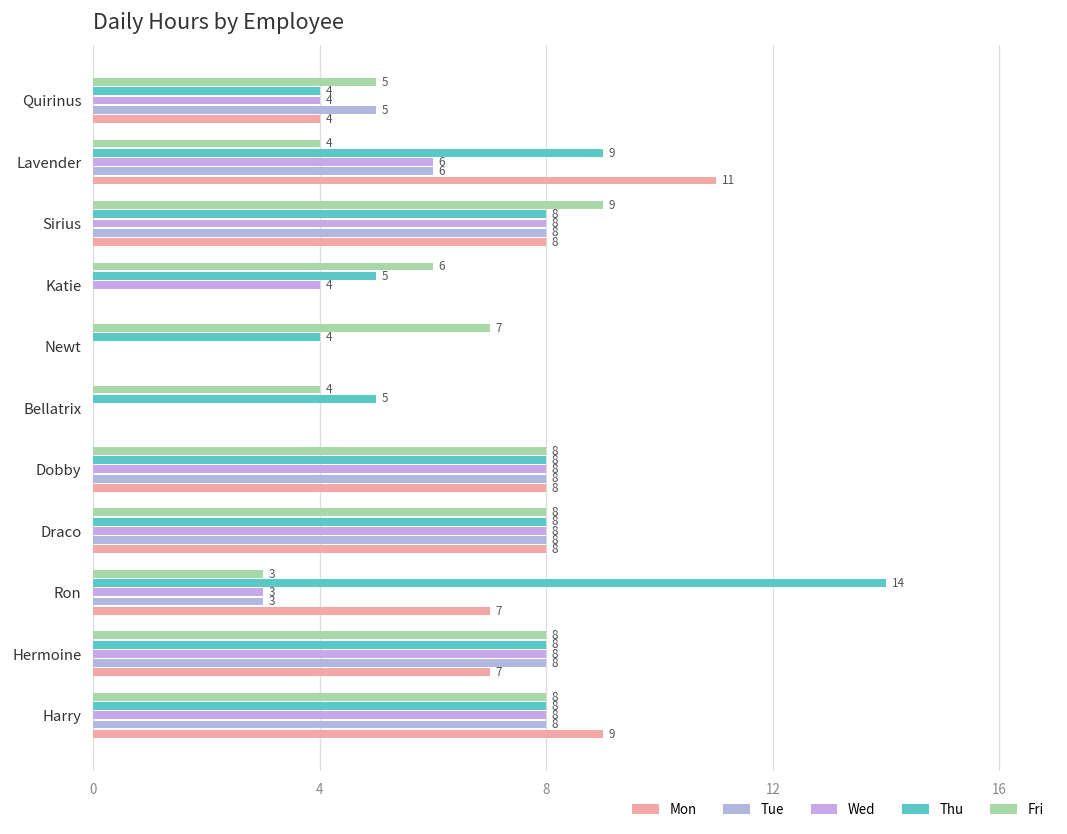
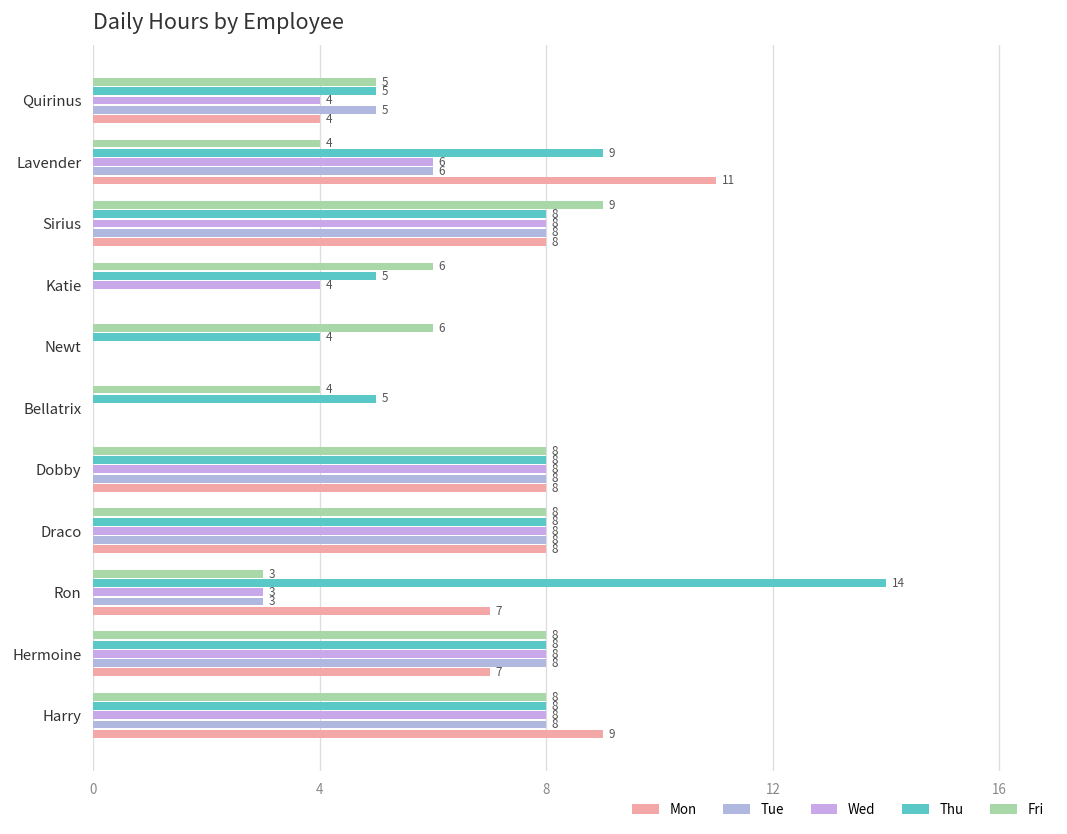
Thu, Quirinus: 4 -> 5
Fri, Newt: 7 -> 6
